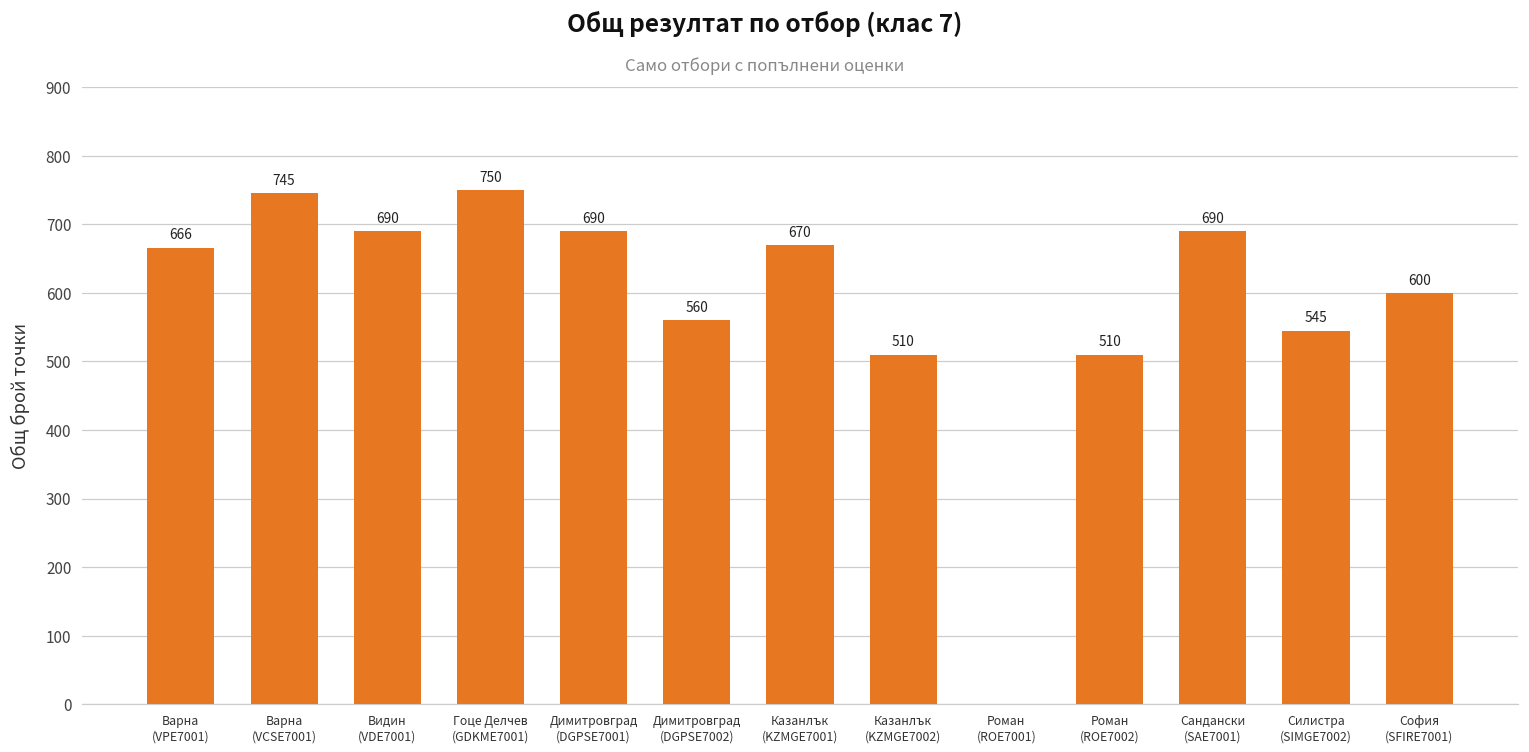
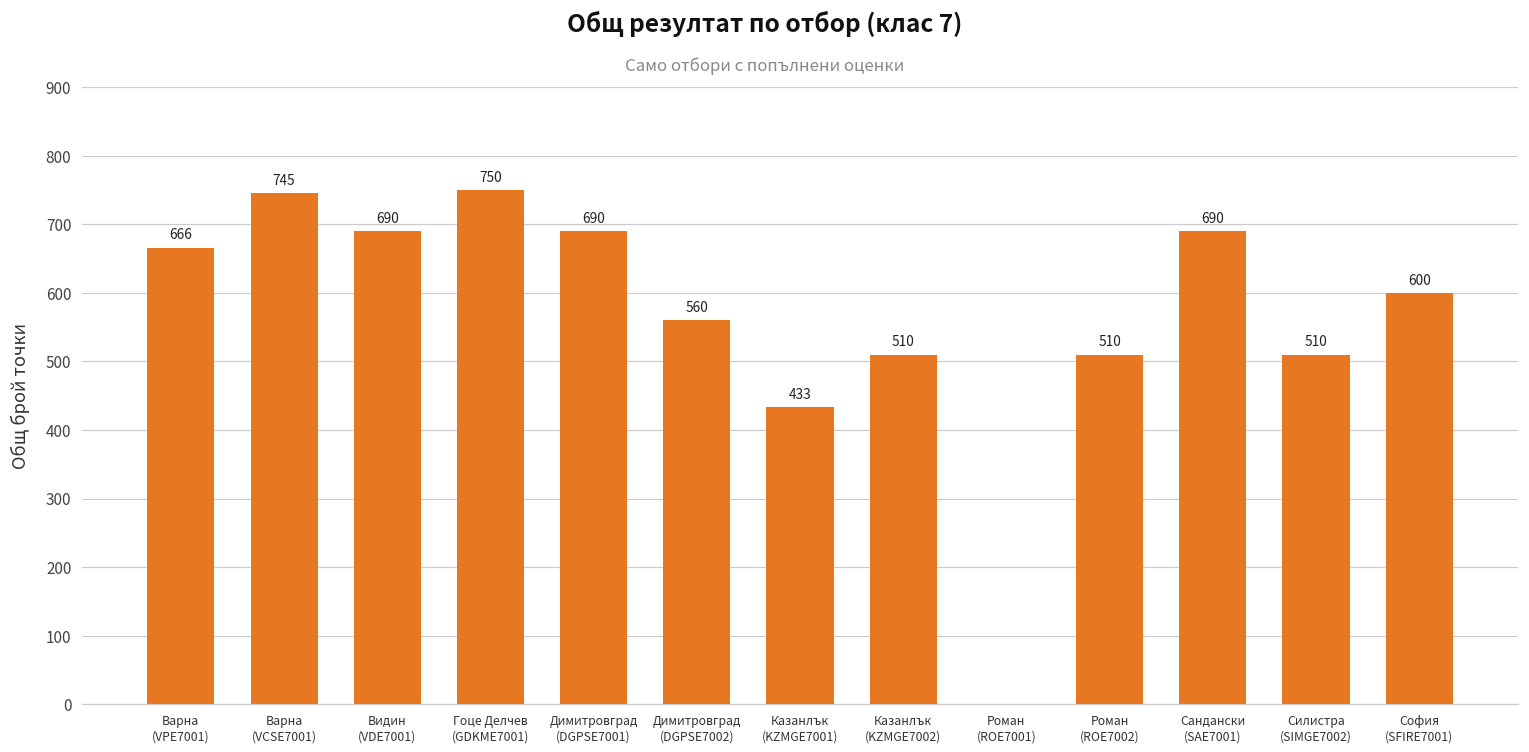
Казанлък (KZMGE7001): 670 -> 433
Силистра (SIMGE7002): 545 -> 510
